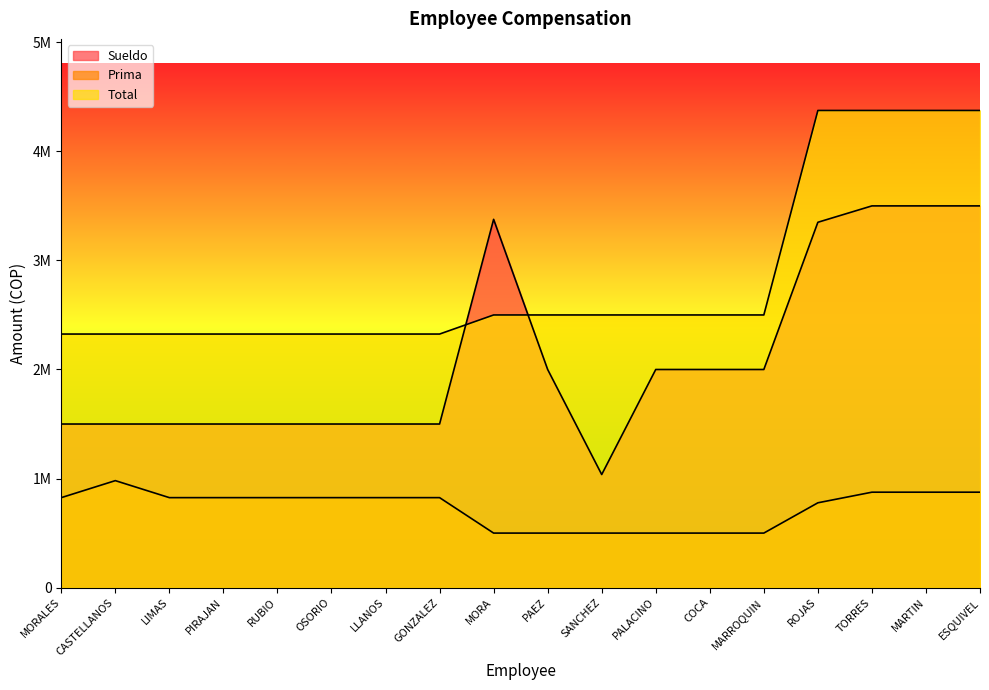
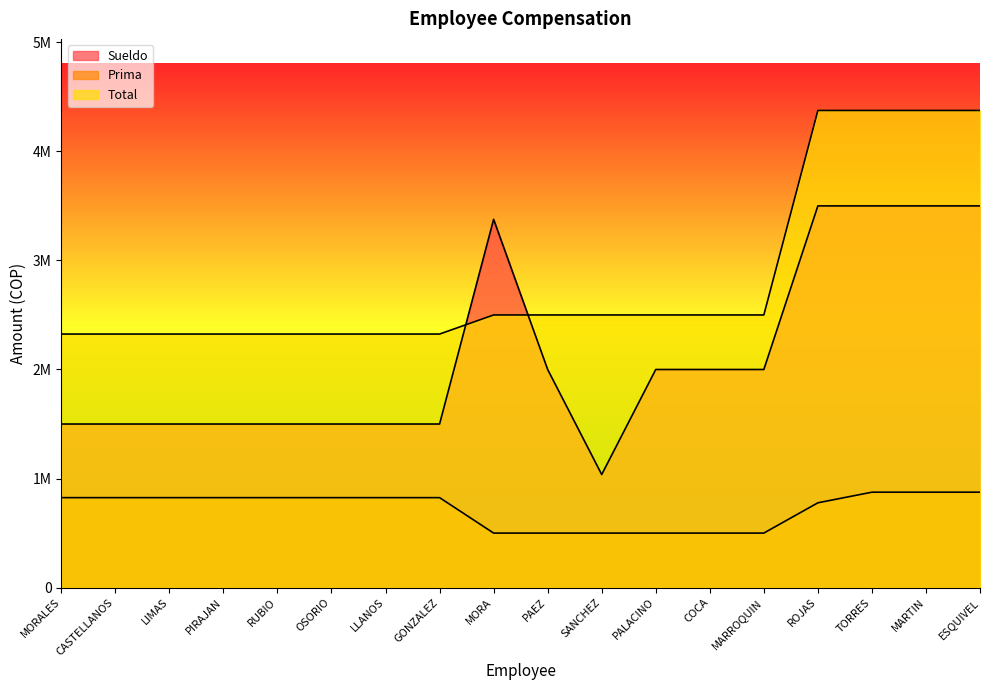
Prima, CASTELLANOS: 980000 -> 830000
Sueldo, ROJAS: 3350000 -> 3500000
